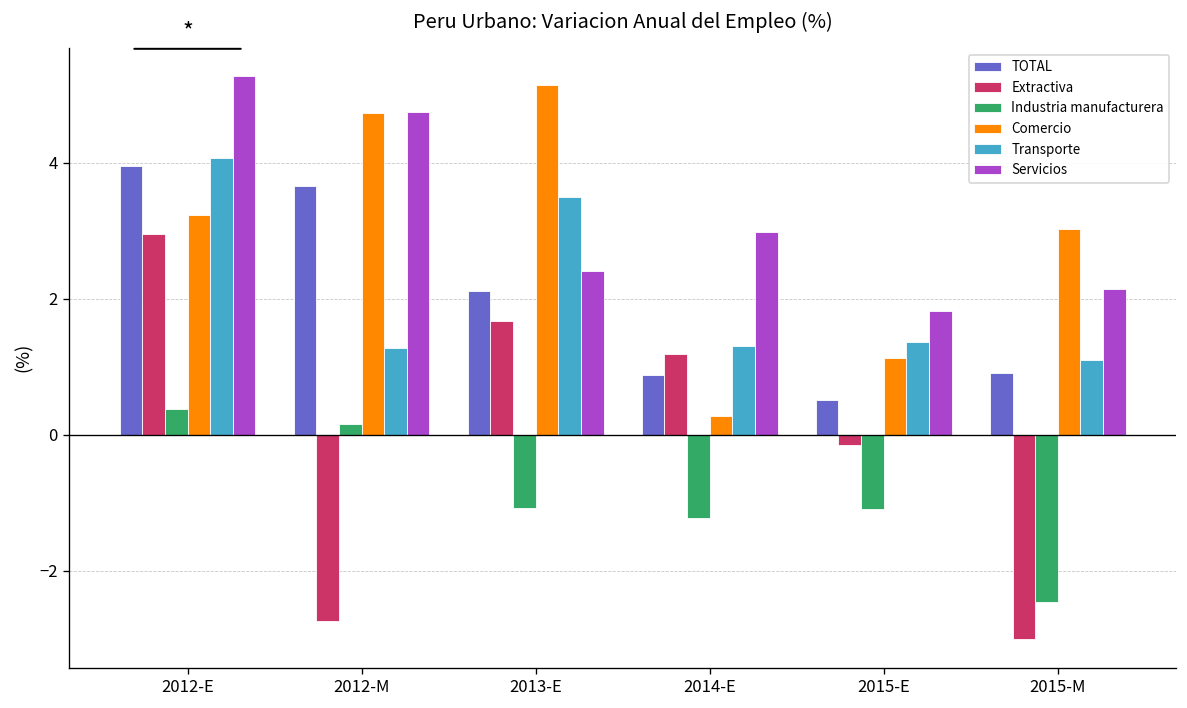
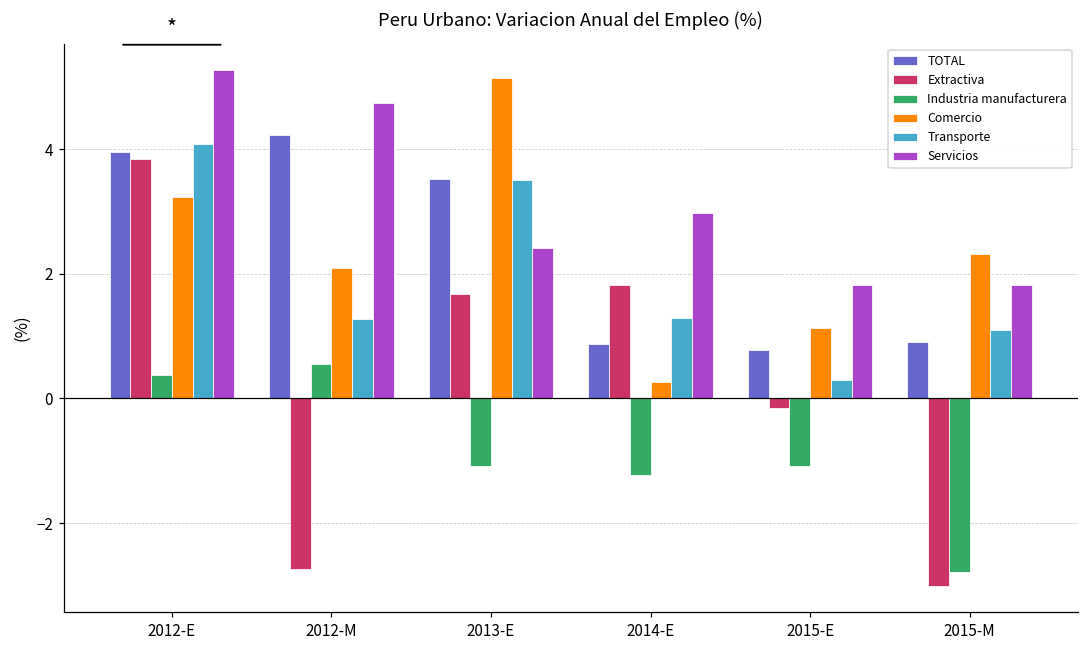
Extractiva, 2012-E: 3.0 -> 3.8
TOTAL, 2012-M: 3.7 -> 4.2
Industria manufacturera, 2012-M: 0.2 -> 0.5
Comercio, 2012-M: 4.7 -> 2.1
TOTAL, 2013-E: 2.1 -> 3.5
Extractiva, 2014-E: 1.2 -> 1.8
TOTAL, 2015-E: 0.5 -> 0.8
Transporte, 2015-E: 1.4 -> 0.3
Industria manufacturera, 2015-M: -2.5 -> -2.8
Comercio, 2015-M: 3.0 -> 2.3
Servicios, 2015-M: 2.1 -> 1.8
